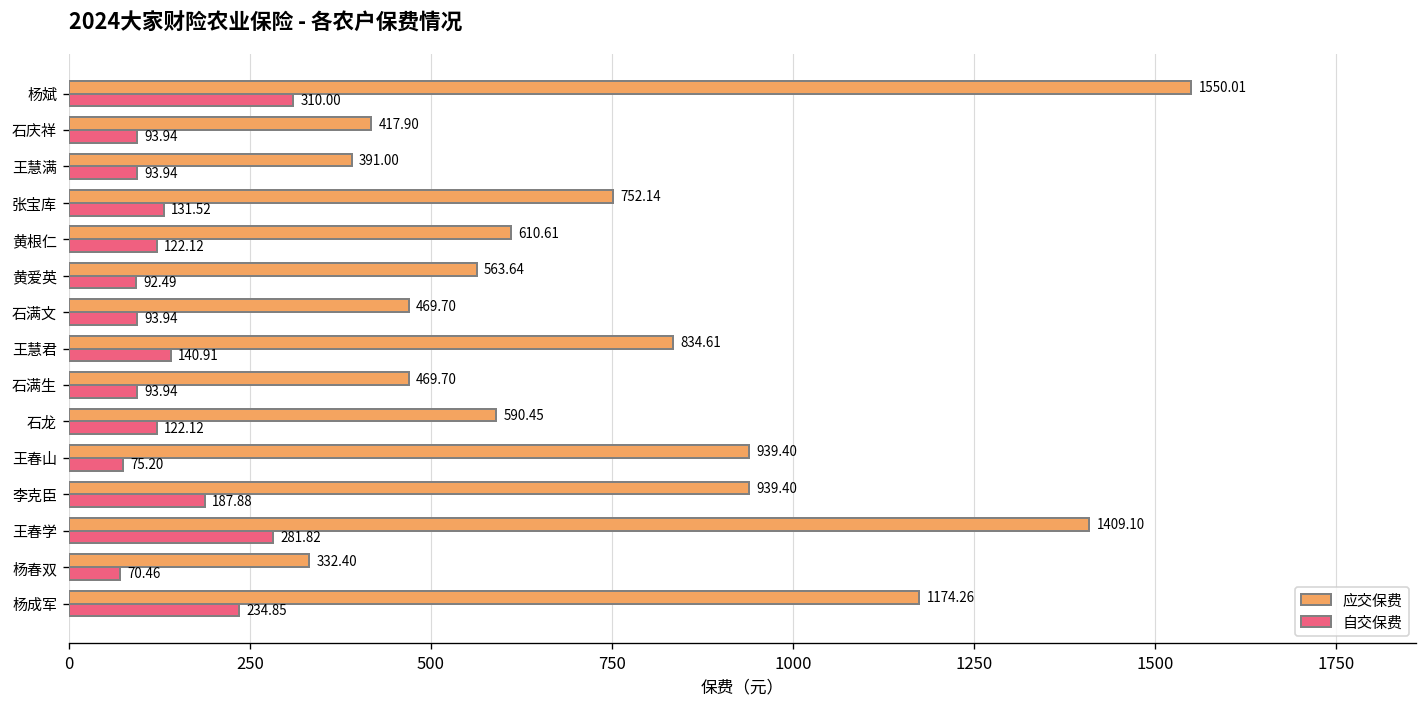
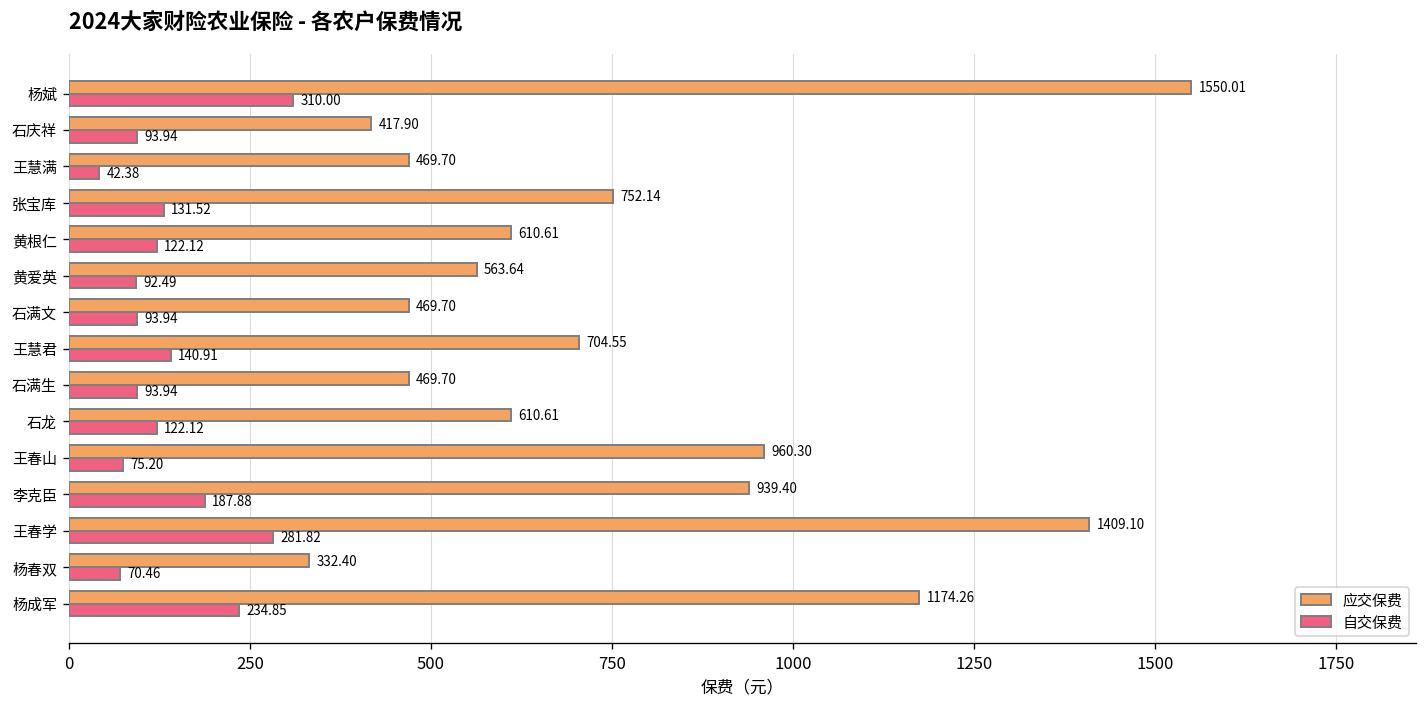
应交保费, 王慧满: 391.00 -> 469.70
自交保费, 王慧满: 93.94 -> 42.38
应交保费, 王慧君: 834.61 -> 704.55
应交保费, 石龙: 590.45 -> 610.61
应交保费, 王春山: 939.40 -> 960.30
